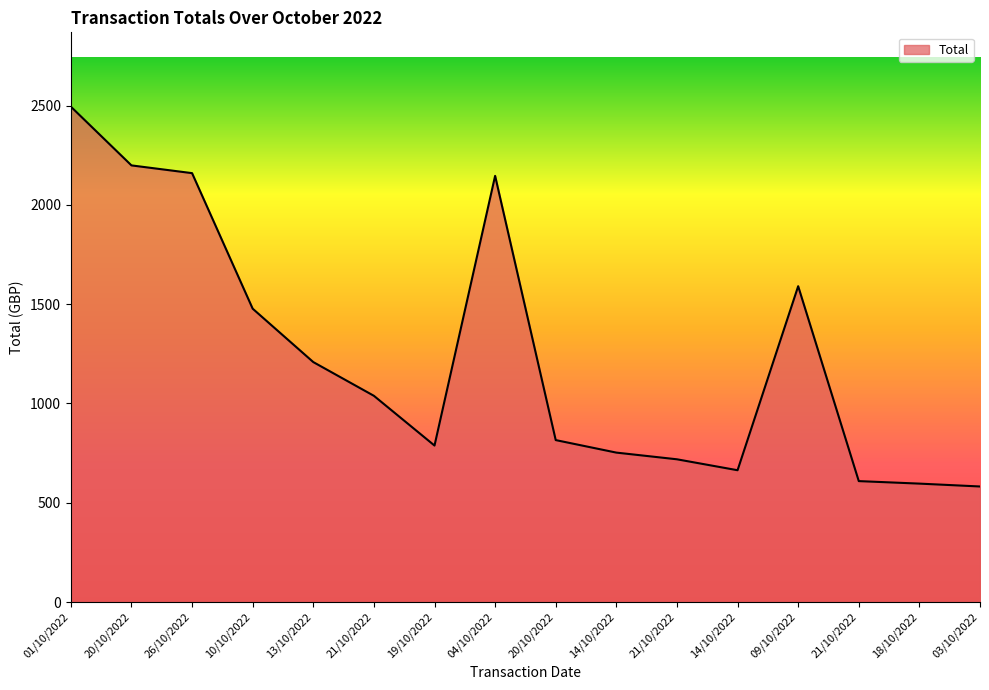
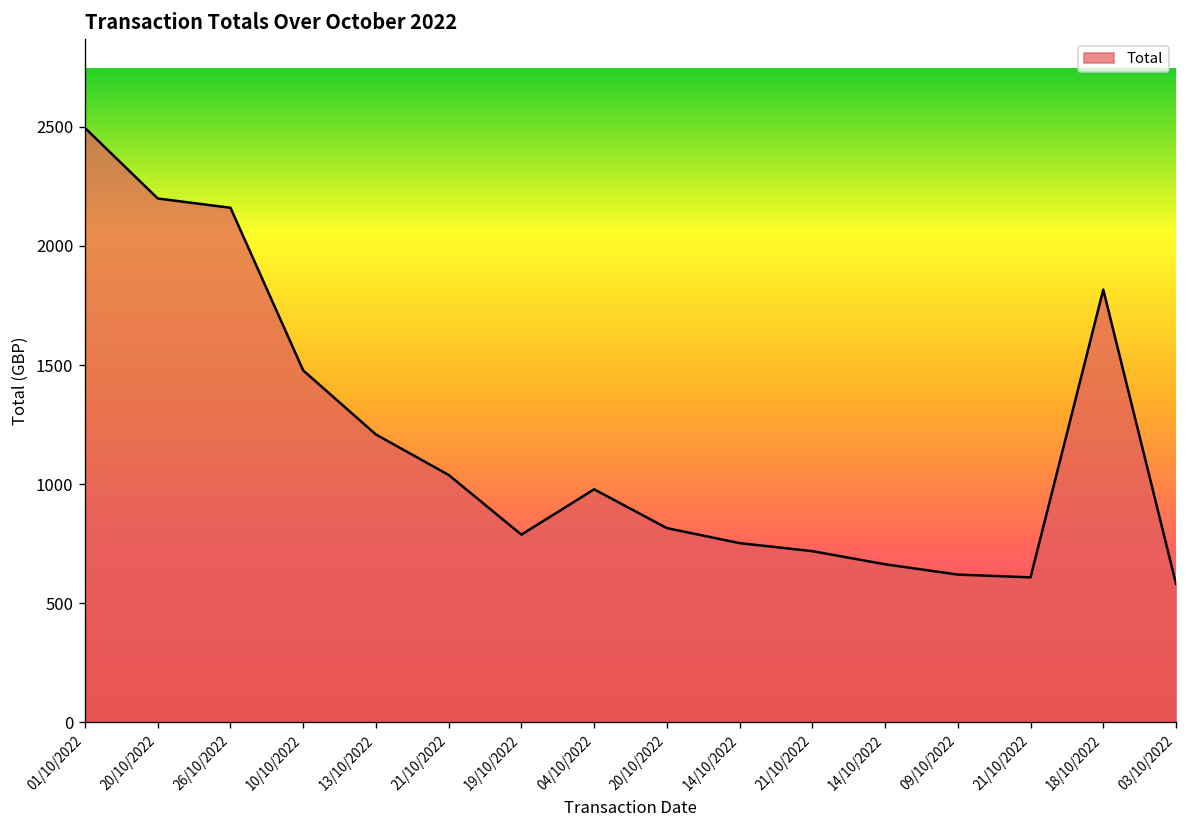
04/10/2022: 2150 -> 980
09/10/2022: 1590 -> 620
18/10/2022: 600 -> 1820
